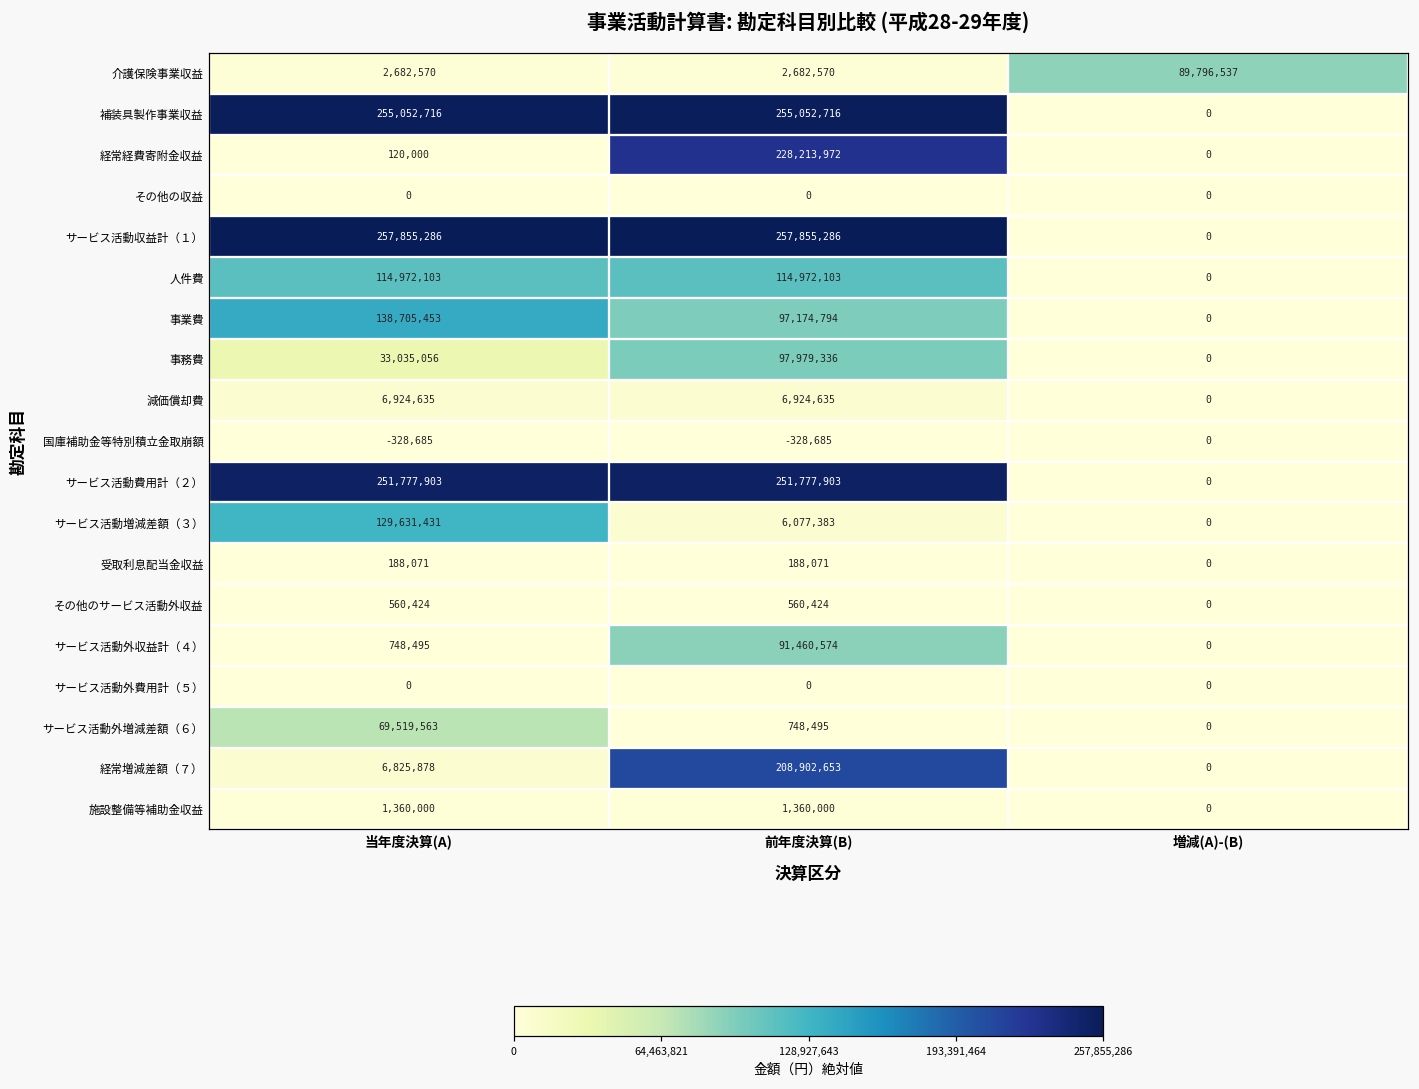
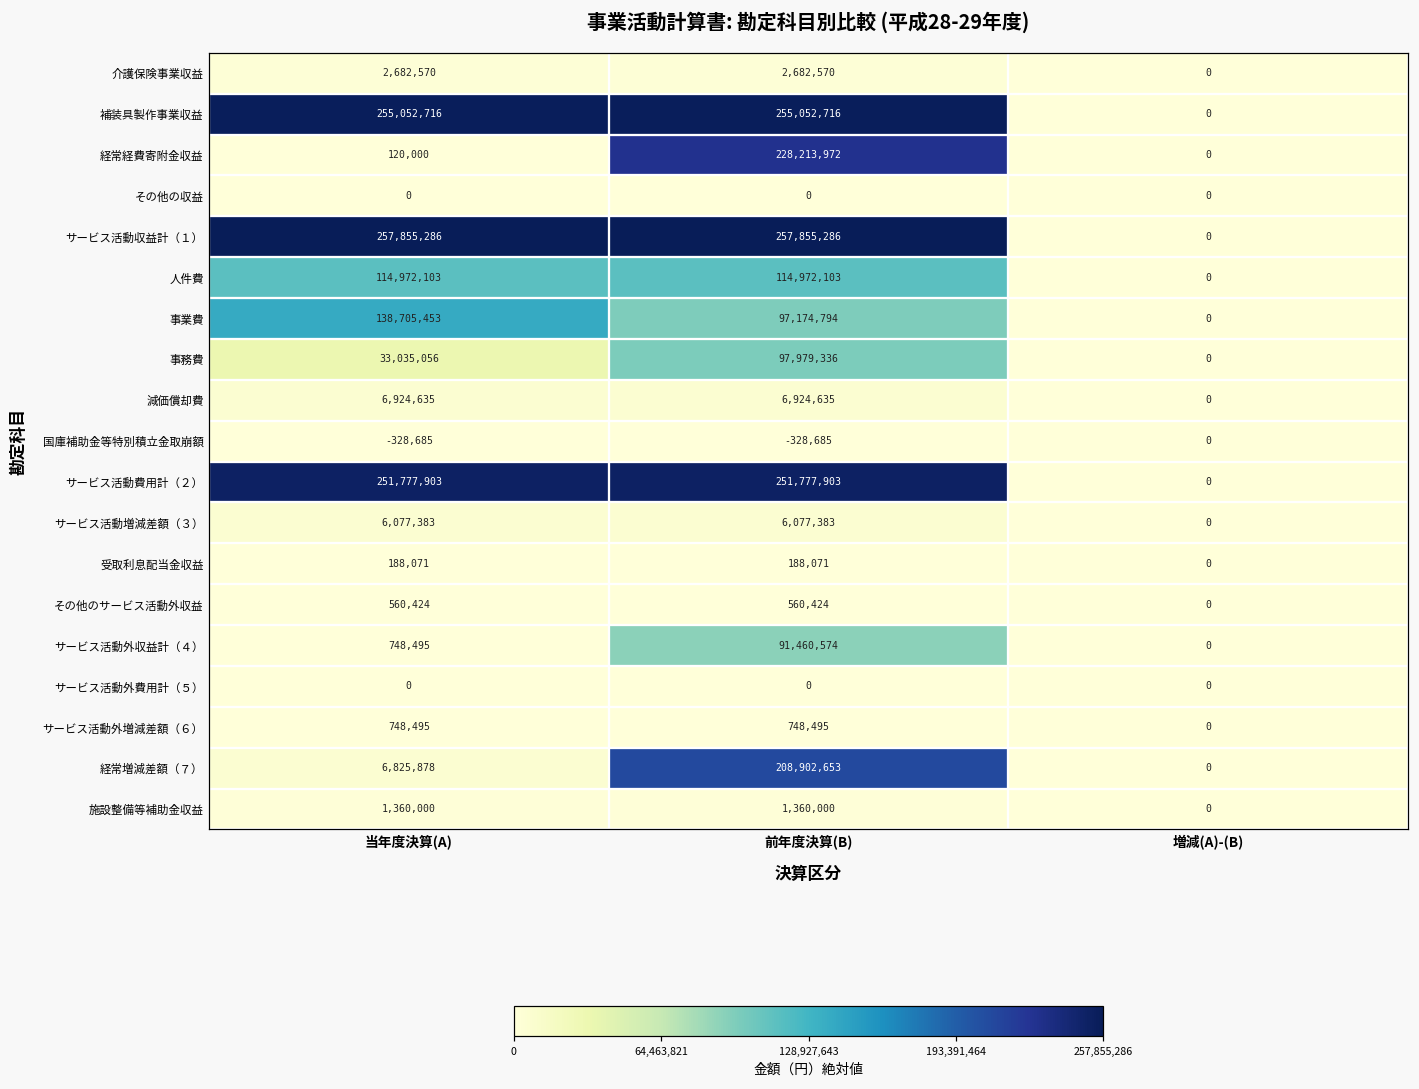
介護保険事業収益, 増減(A)-(B): 89,796,537 -> 0
サービス活動増減差額（３）, 当年度決算(A): 129,631,431 -> 6,077,383
サービス活動外増減差額（６）, 当年度決算(A): 69,519,563 -> 748,495
